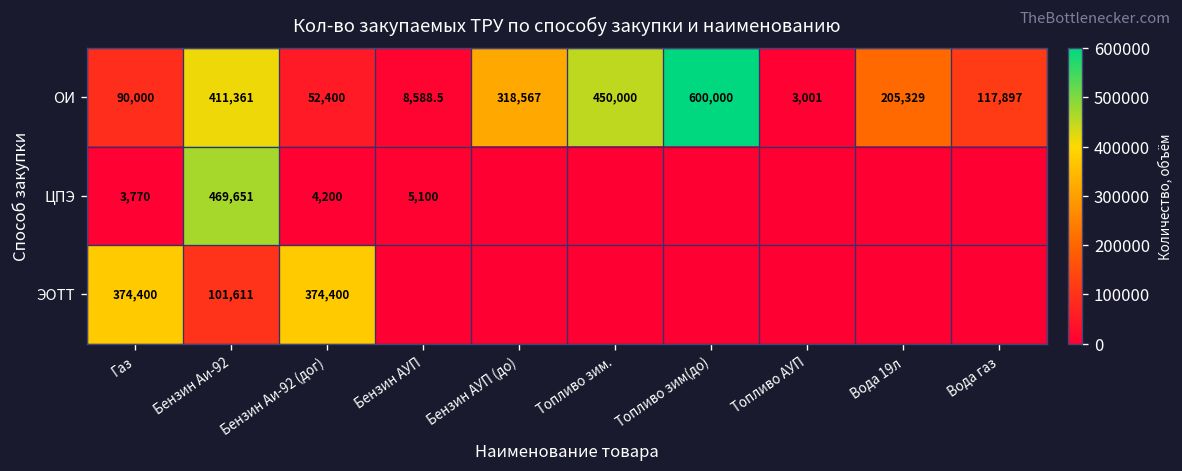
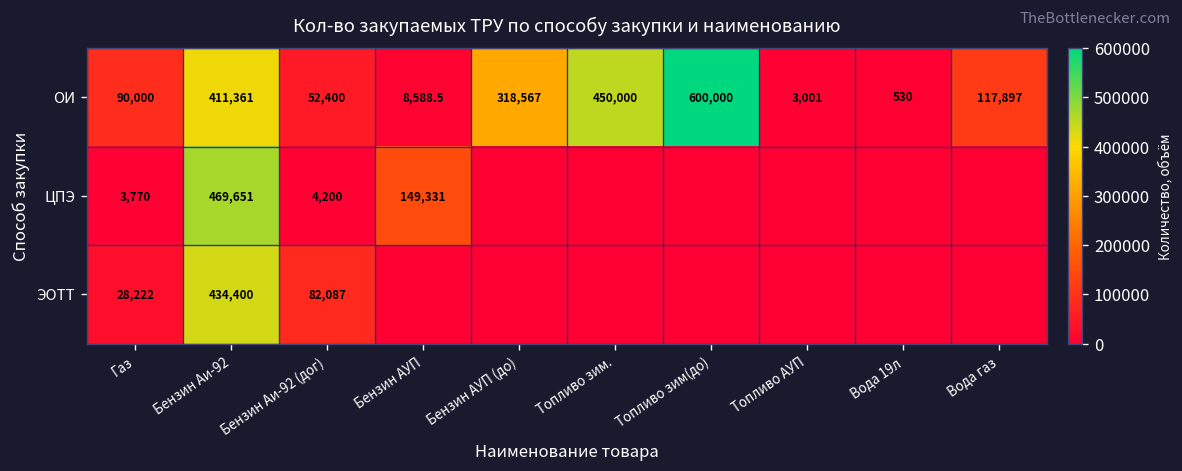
ОИ, Вода 19л: 205,329 -> 530
ЦПЭ, Бензин АУП: 5,100 -> 149,331
ЭОТТ, Газ: 374,400 -> 28,222
ЭОТТ, Бензин Аи-92: 101,611 -> 434,400
ЭОТТ, Бензин Аи-92 (дог): 374,400 -> 82,087
